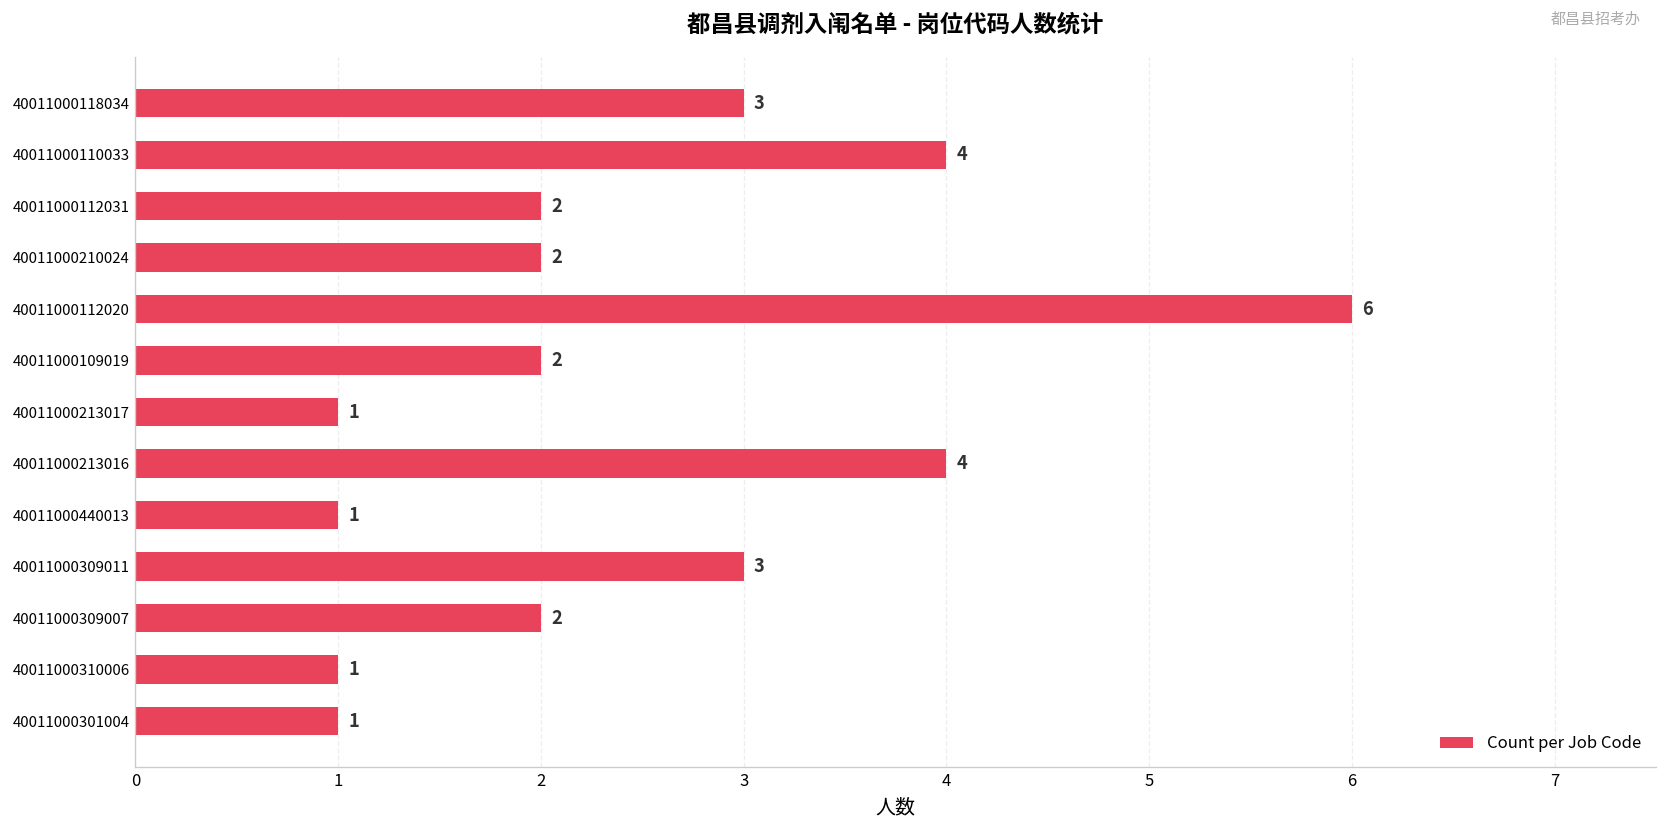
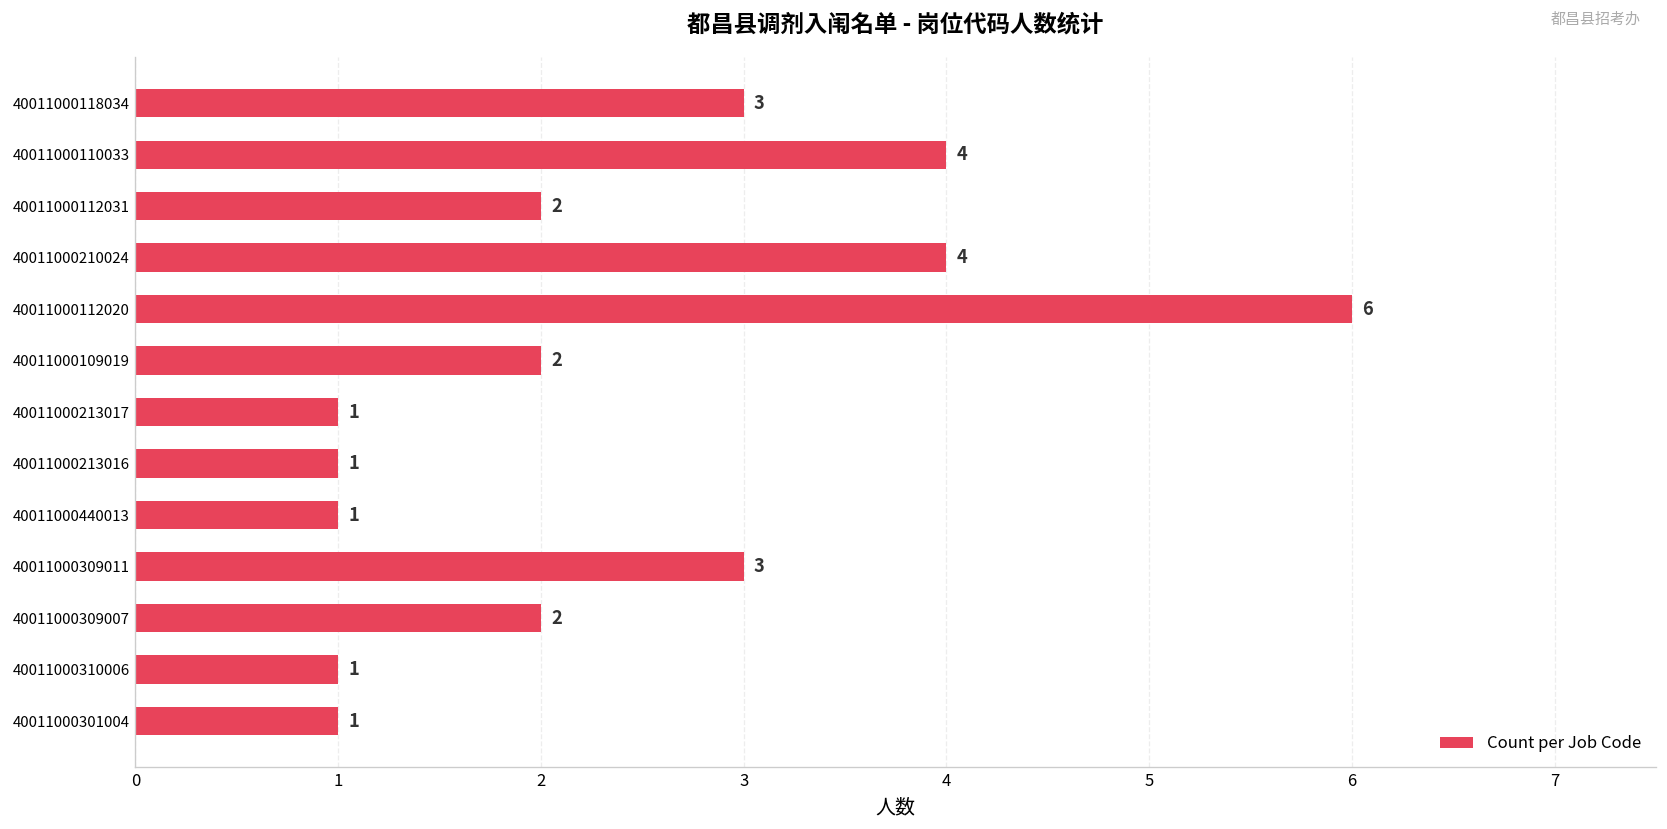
40011000210024: 2 -> 4
40011000213016: 4 -> 1
